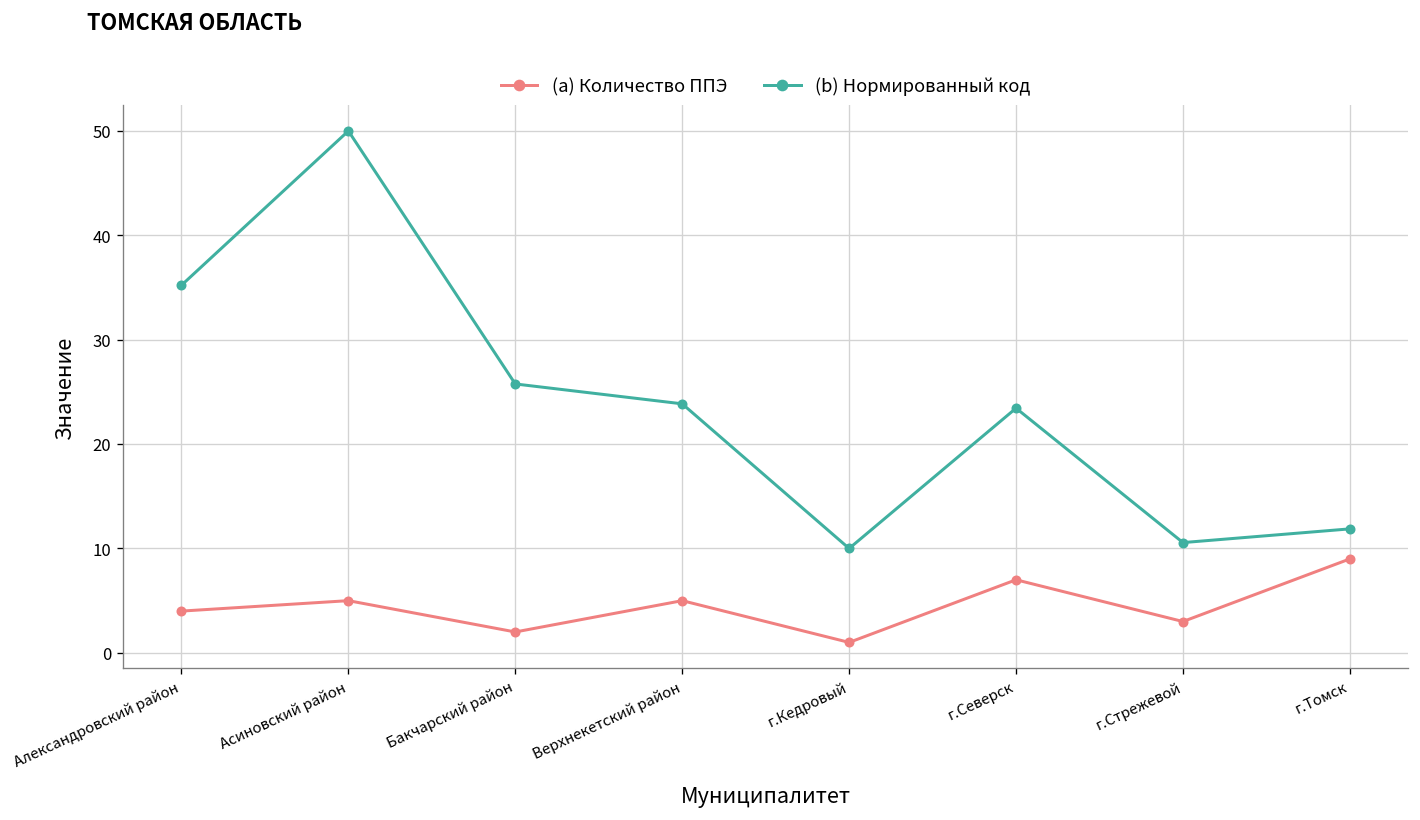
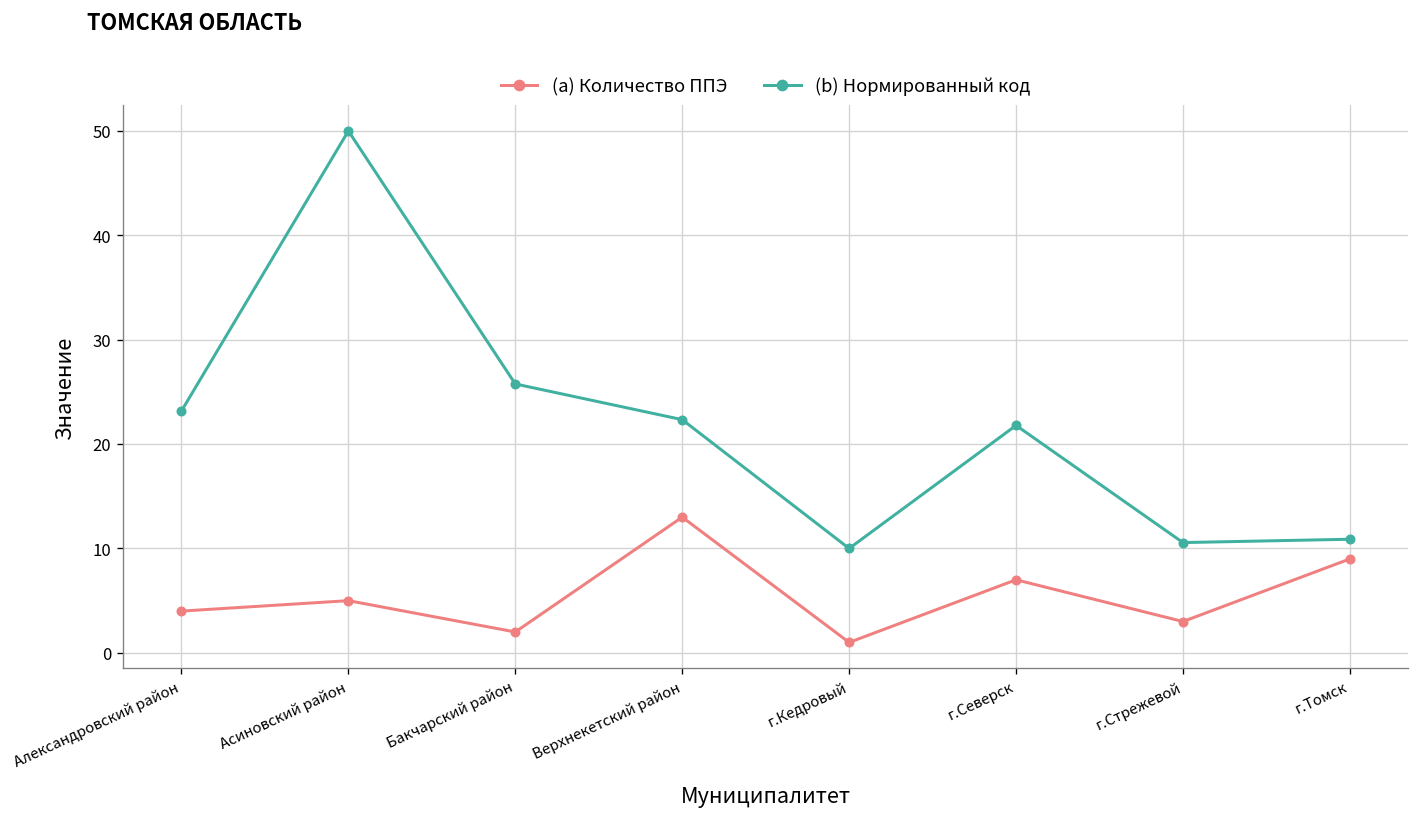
(b) Нормированный код, Александровский район: 35 -> 23
(a) Количество ППЭ, Верхнекетский район: 5 -> 13
(b) Нормированный код, Верхнекетский район: 24 -> 22
(b) Нормированный код, г.Северск: 23 -> 22
(b) Нормированный код, г.Томск: 12 -> 11
